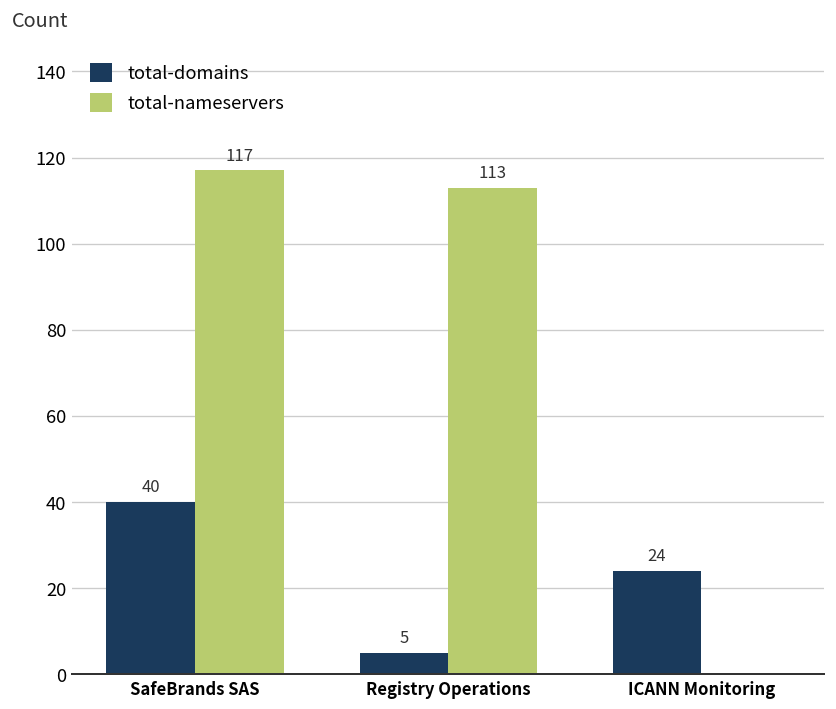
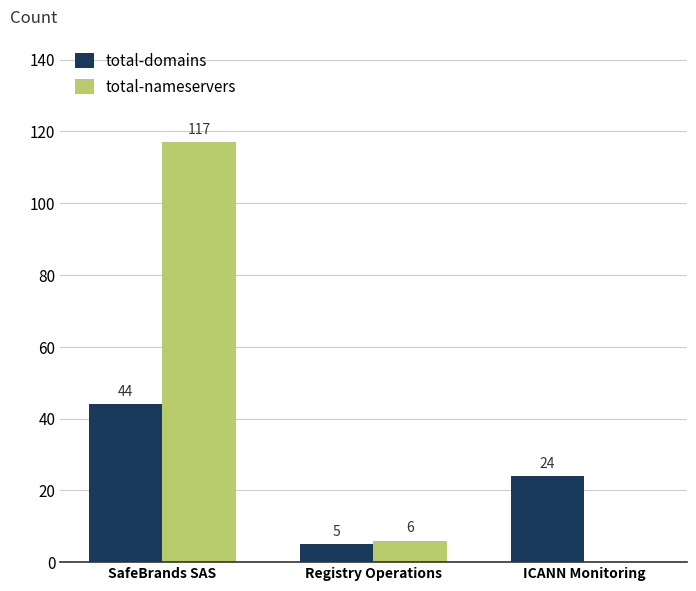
total-domains, SafeBrands SAS: 40 -> 44
total-nameservers, Registry Operations: 113 -> 6
